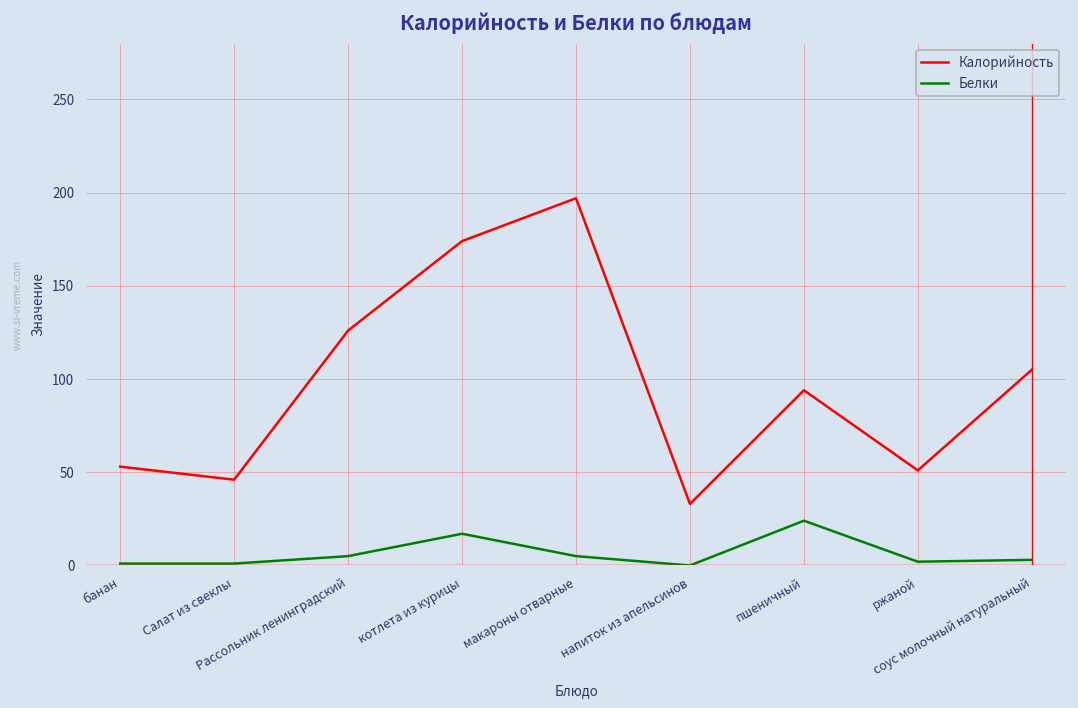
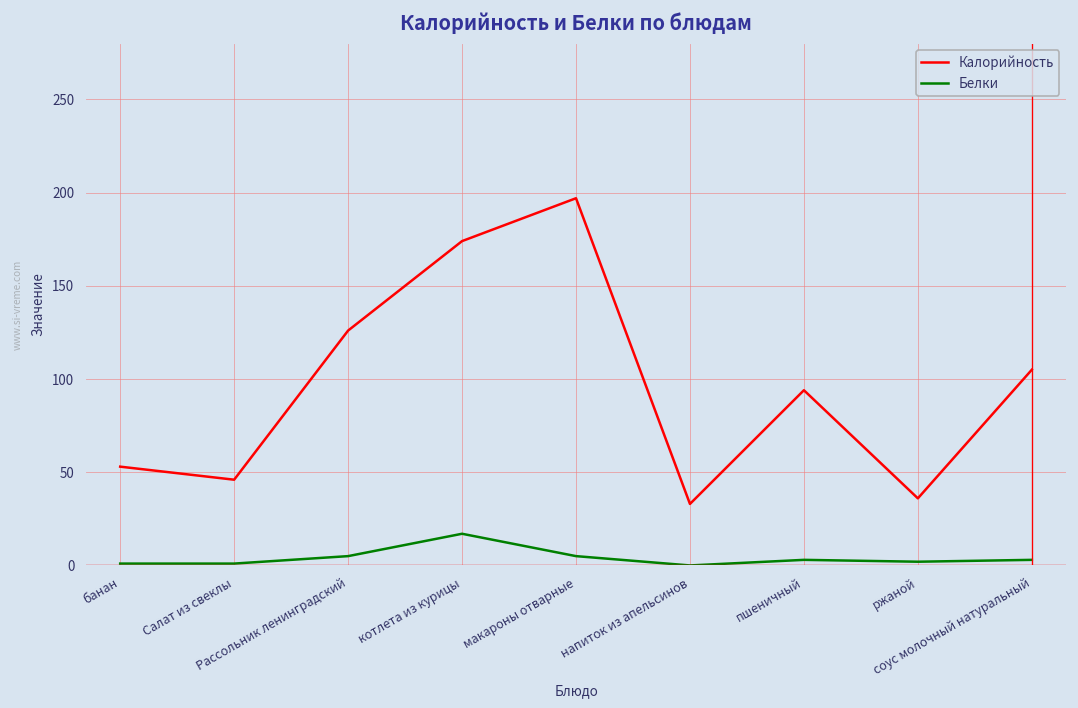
Белки, пшеничный: 24 -> 3
Калорийность, ржаной: 51 -> 36
